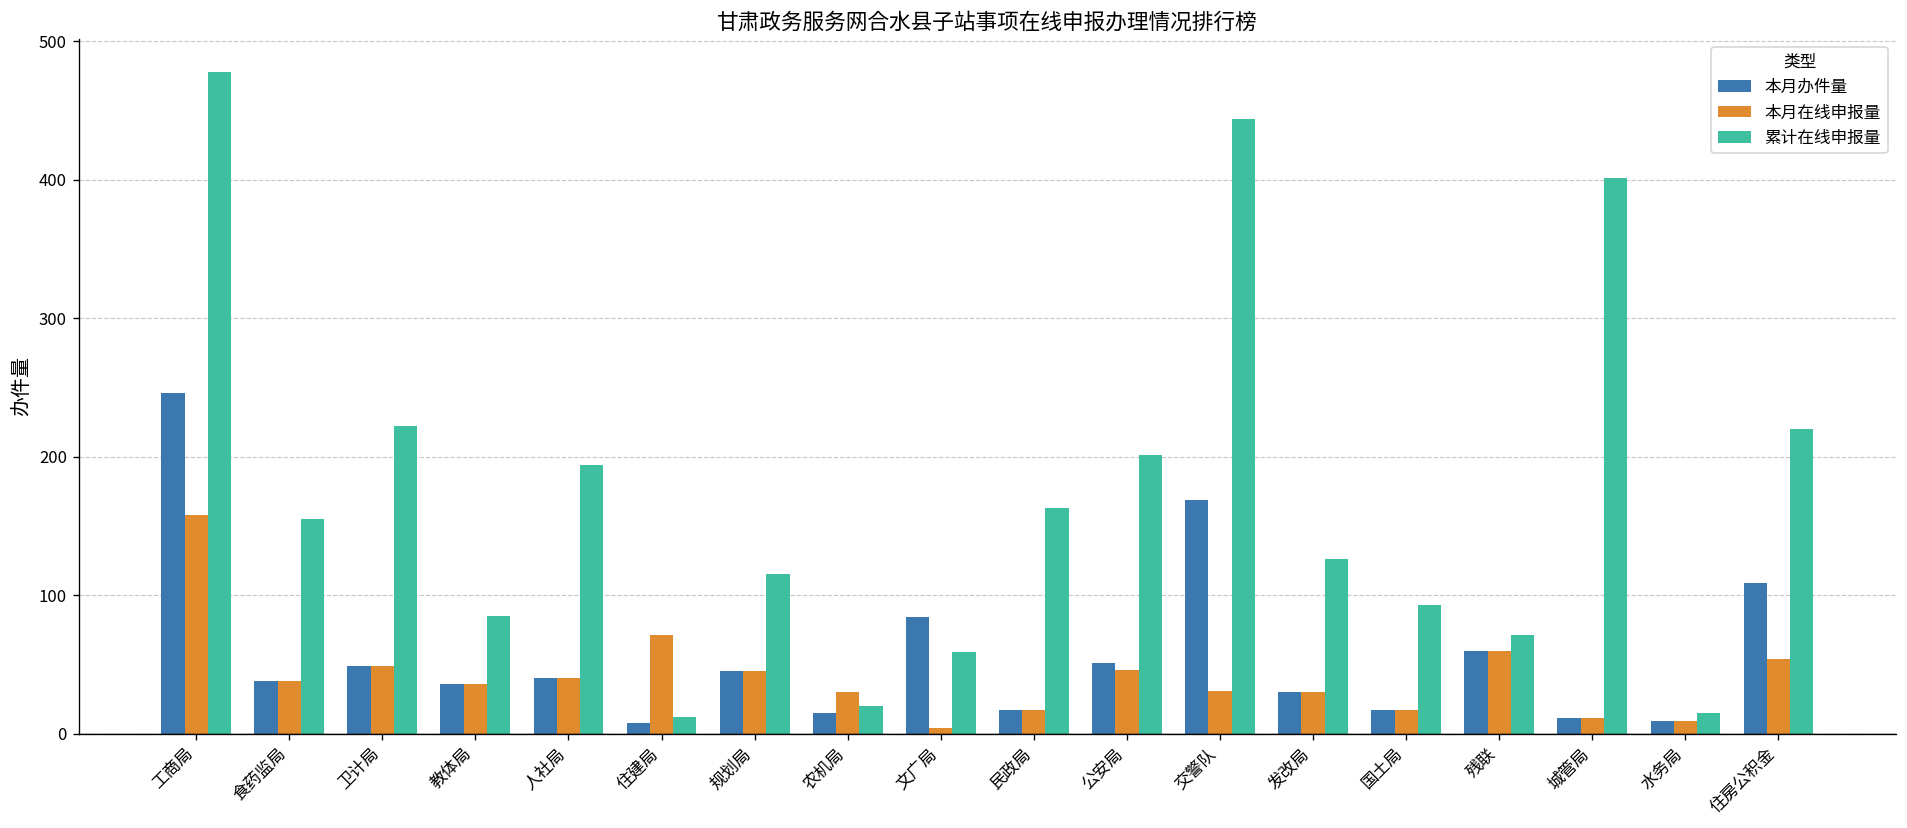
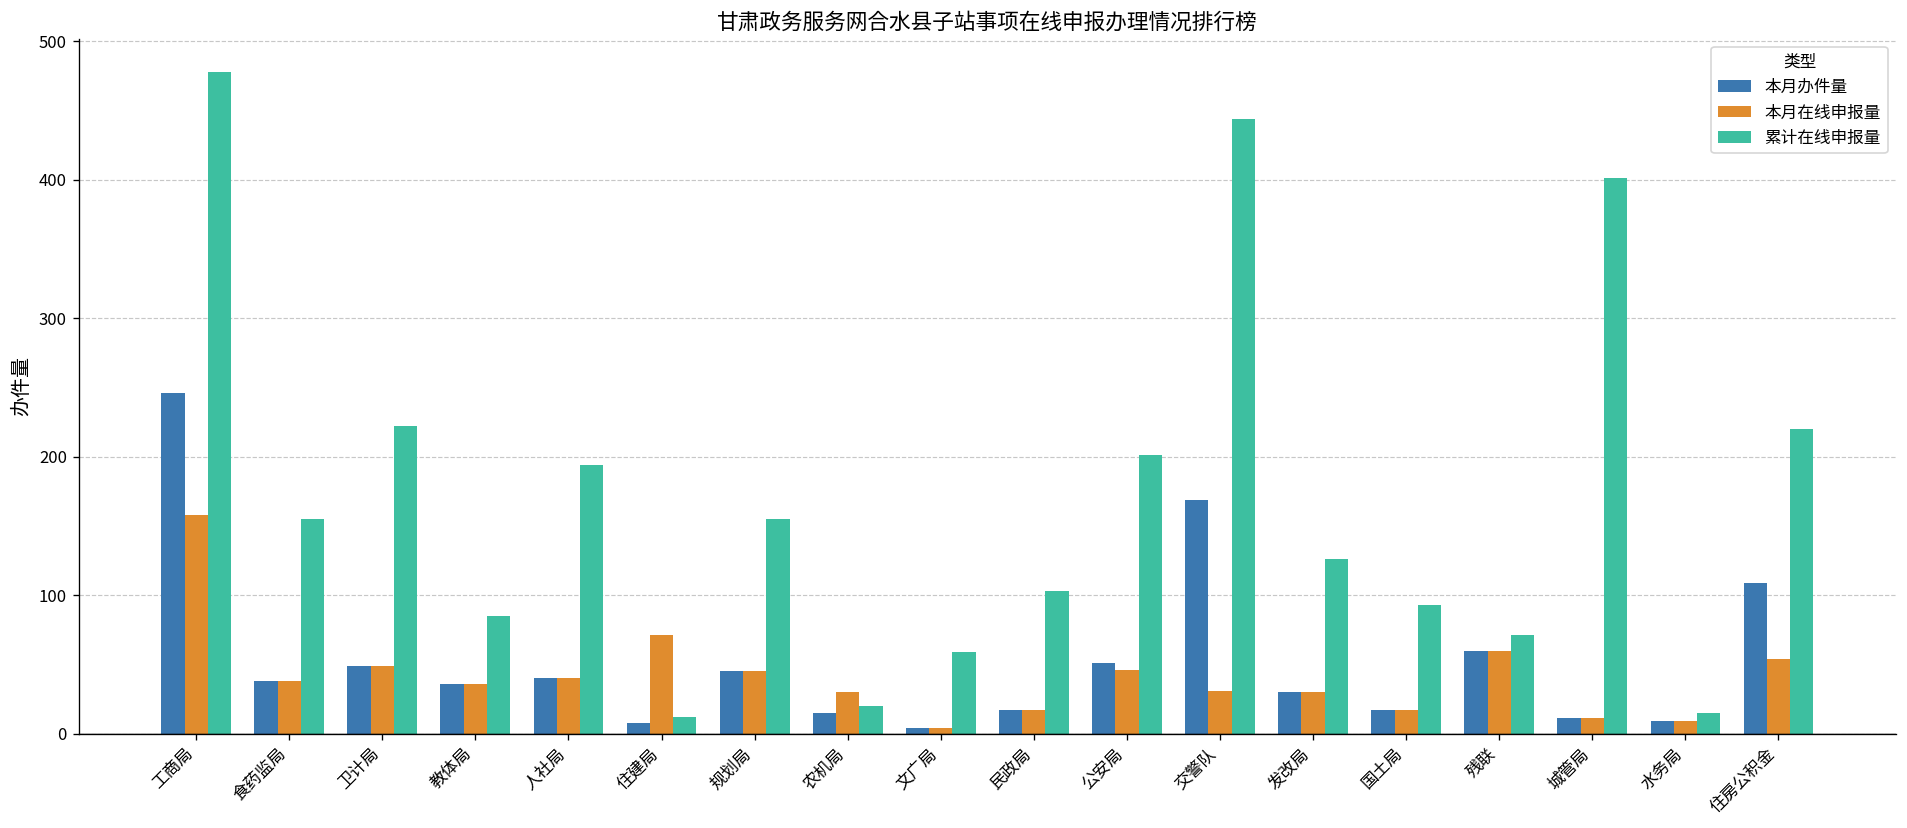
累计在线申报量, 规划局: 115 -> 155
本月办件量, 文广局: 84 -> 4
累计在线申报量, 民政局: 163 -> 103
